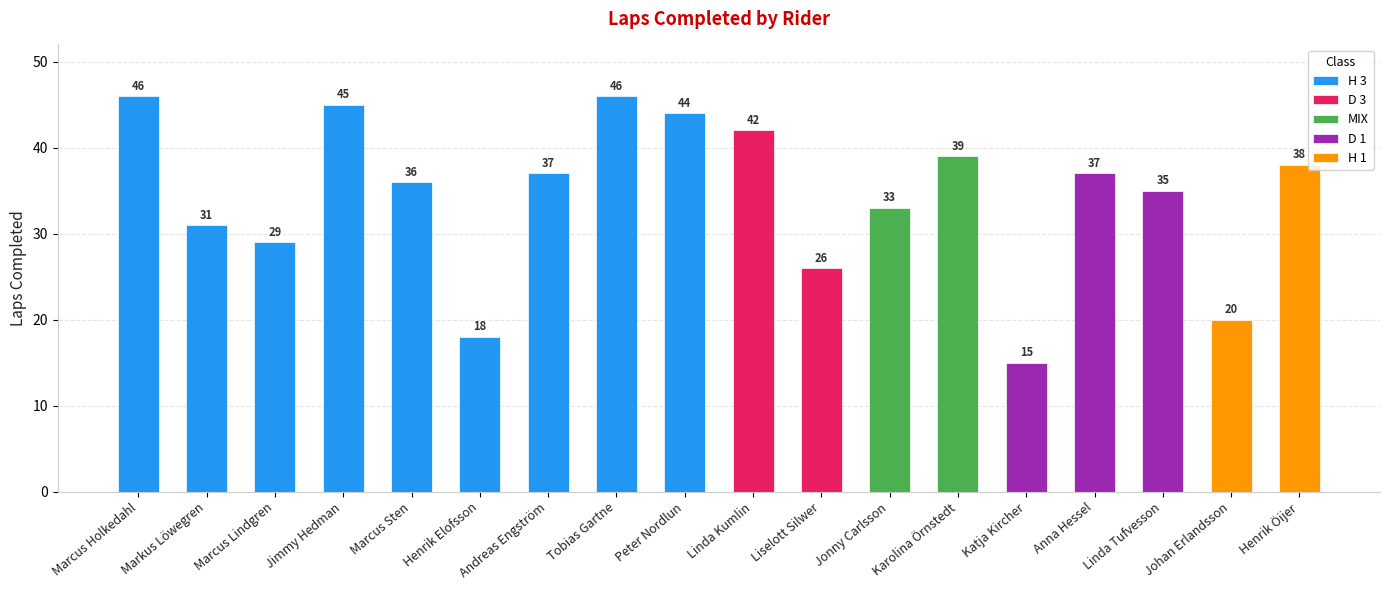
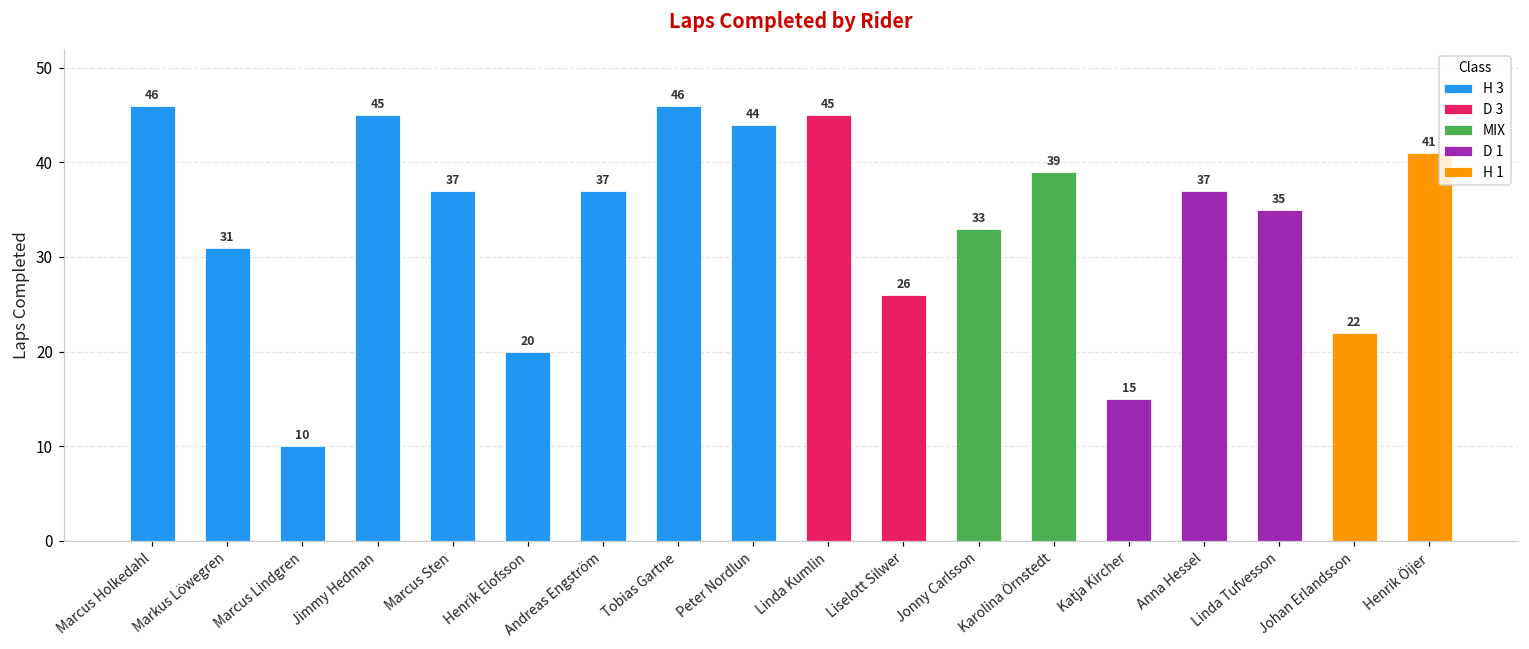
Marcus Lindgren: 29 -> 10
Marcus Sten: 36 -> 37
Henrik Elofsson: 18 -> 20
Linda Kumlin: 42 -> 45
Johan Erlandsson: 20 -> 22
Henrik Öijer: 38 -> 41
